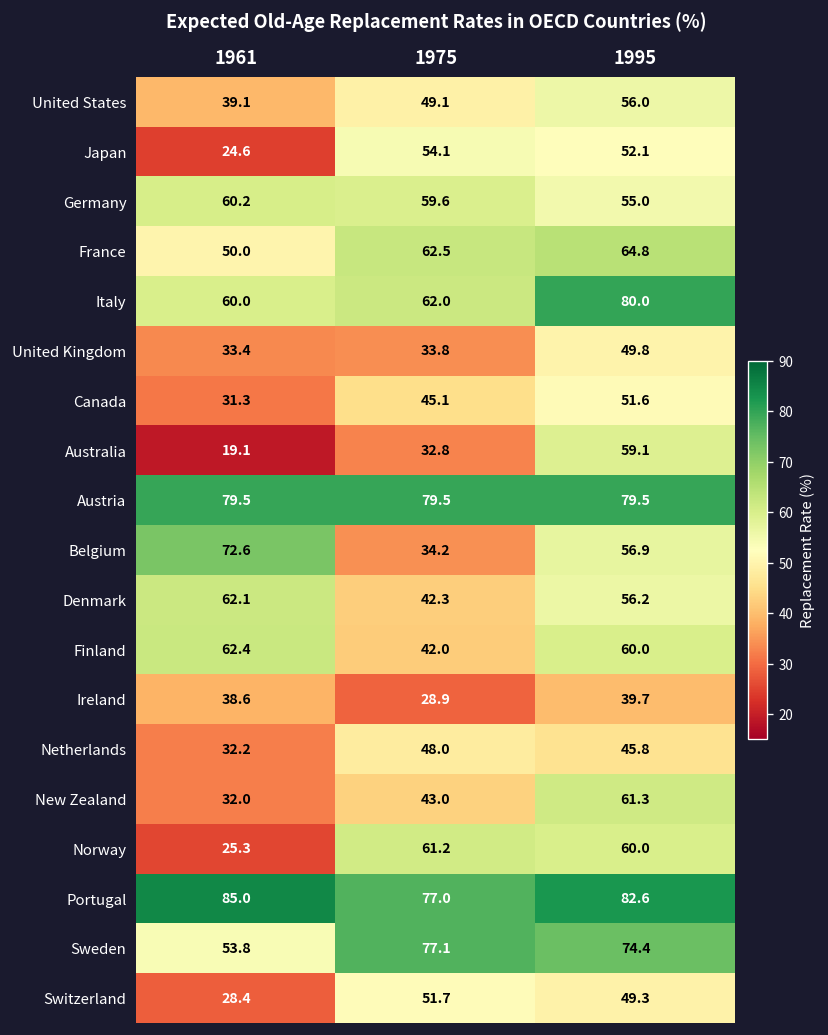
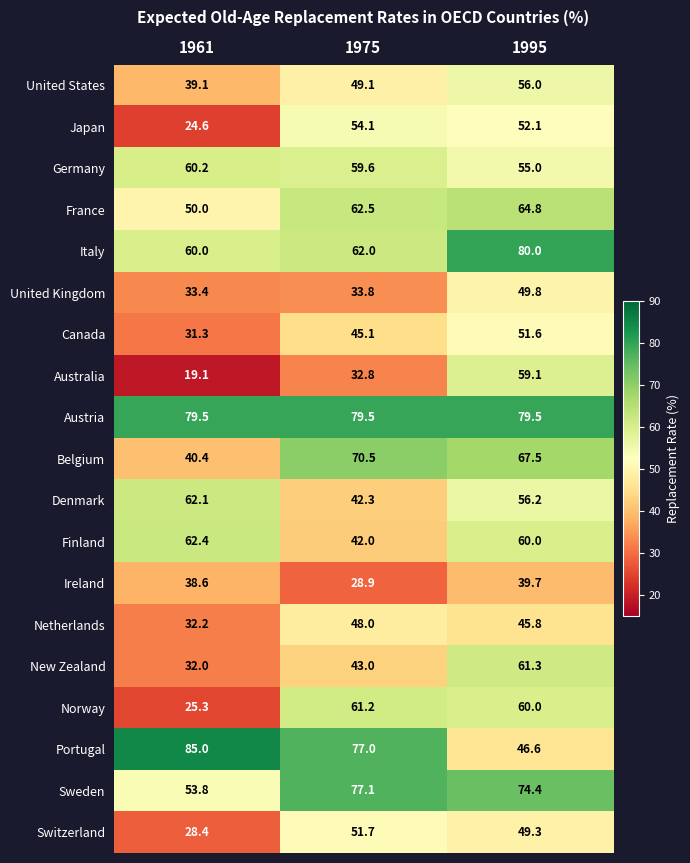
Belgium, 1961: 72.6 -> 40.4
Belgium, 1975: 34.2 -> 70.5
Belgium, 1995: 56.9 -> 67.5
Portugal, 1995: 82.6 -> 46.6
